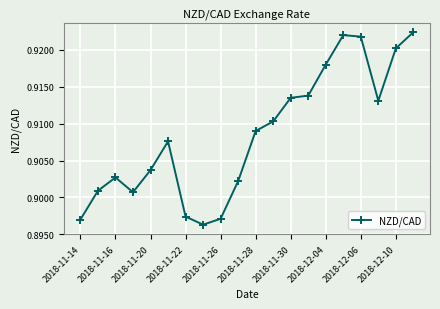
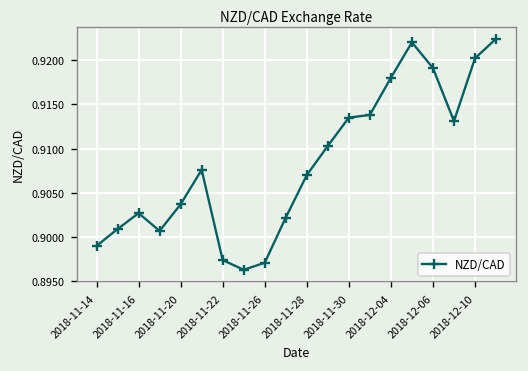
2018-11-14: 0.897 -> 0.899
2018-11-28: 0.909 -> 0.907
2018-12-06: 0.922 -> 0.919
